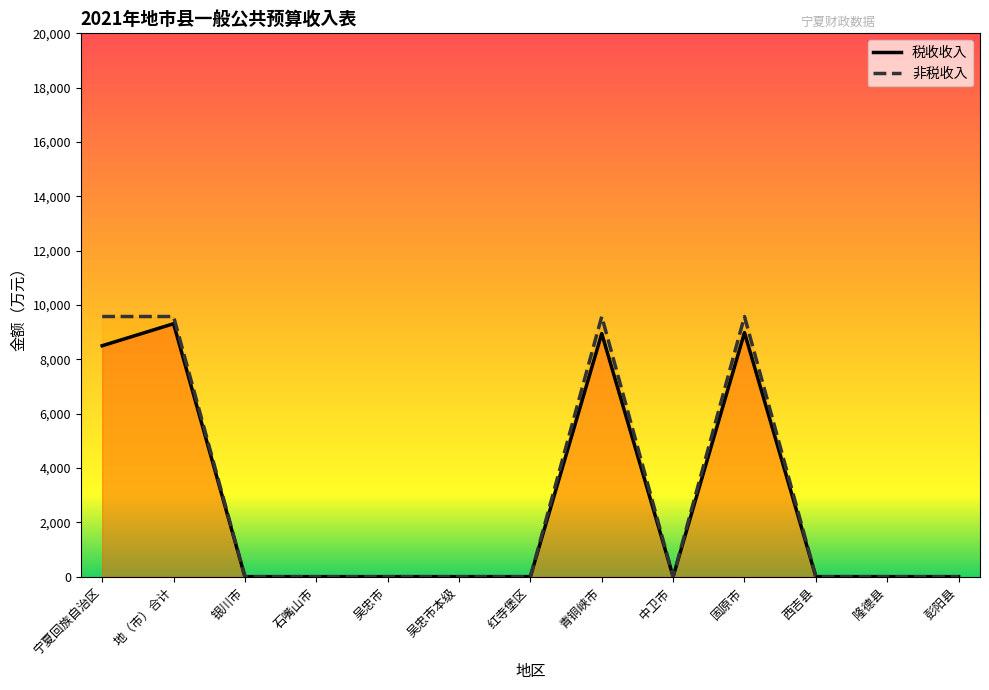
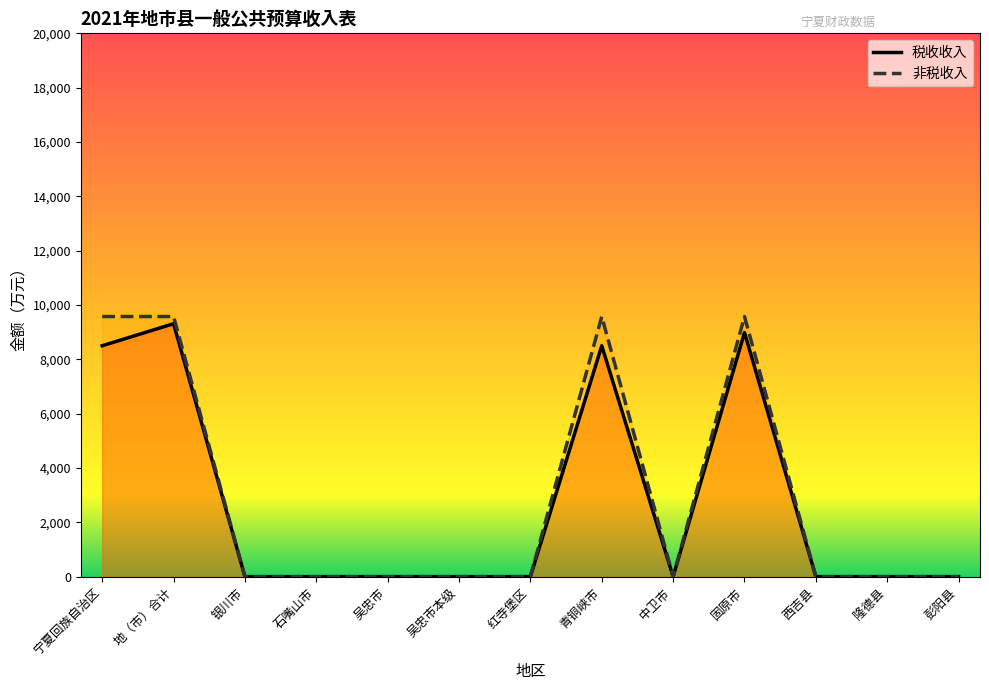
税收收入, 青铜峡市: 8,900 -> 8,500
